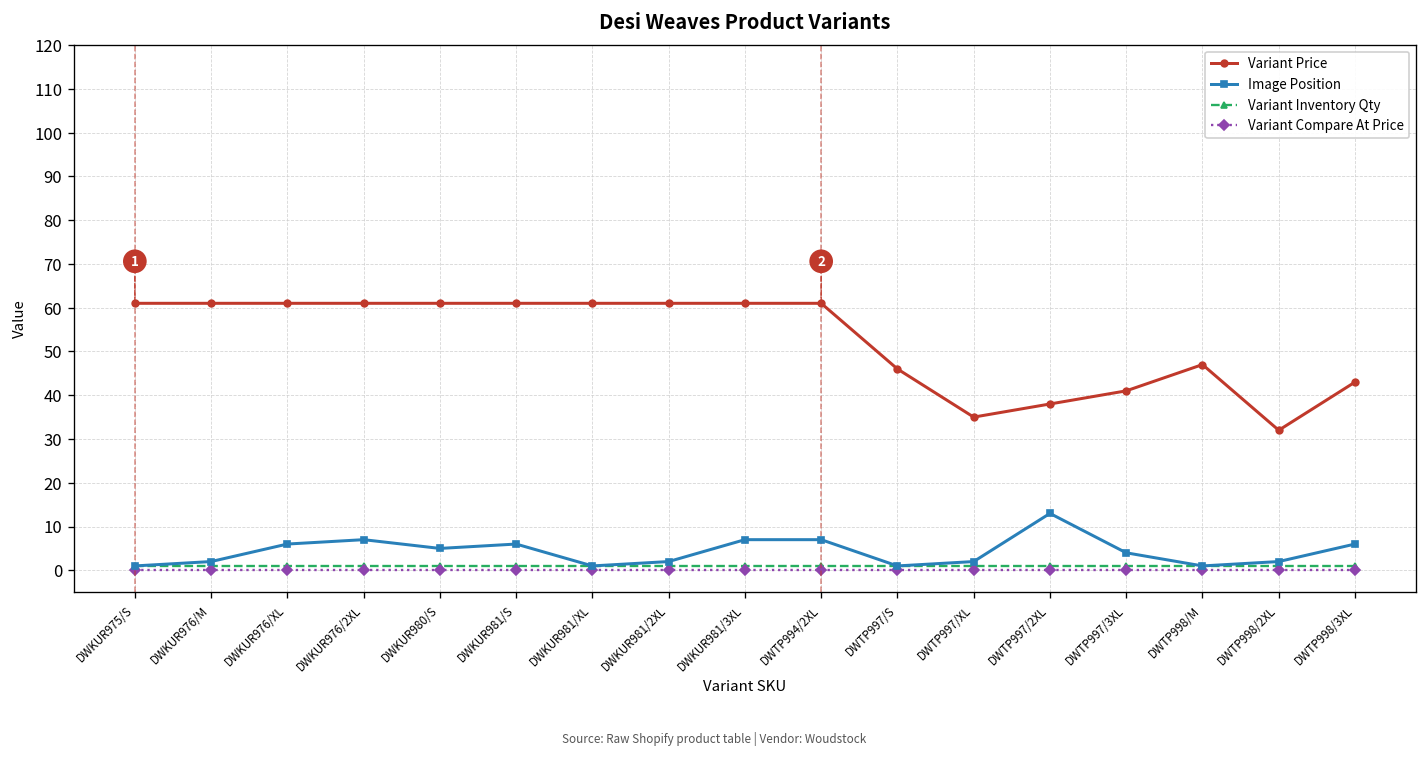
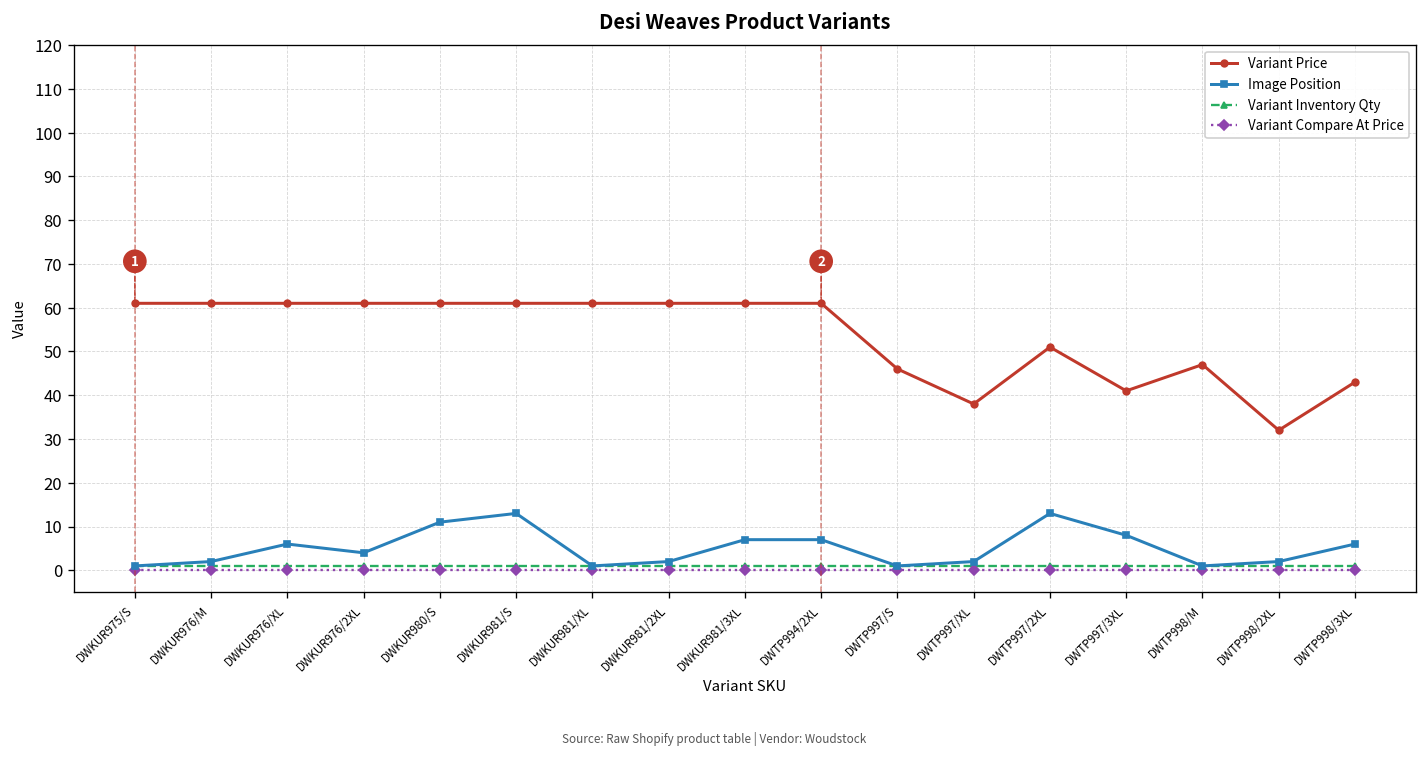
Image Position, DWKUR976/2XL: 7 -> 4
Image Position, DWKUR980/S: 5 -> 11
Image Position, DWKUR981/S: 6 -> 13
Variant Price, DWTP997/XL: 35 -> 38
Variant Price, DWTP997/2XL: 38 -> 51
Image Position, DWTP997/3XL: 4 -> 8
